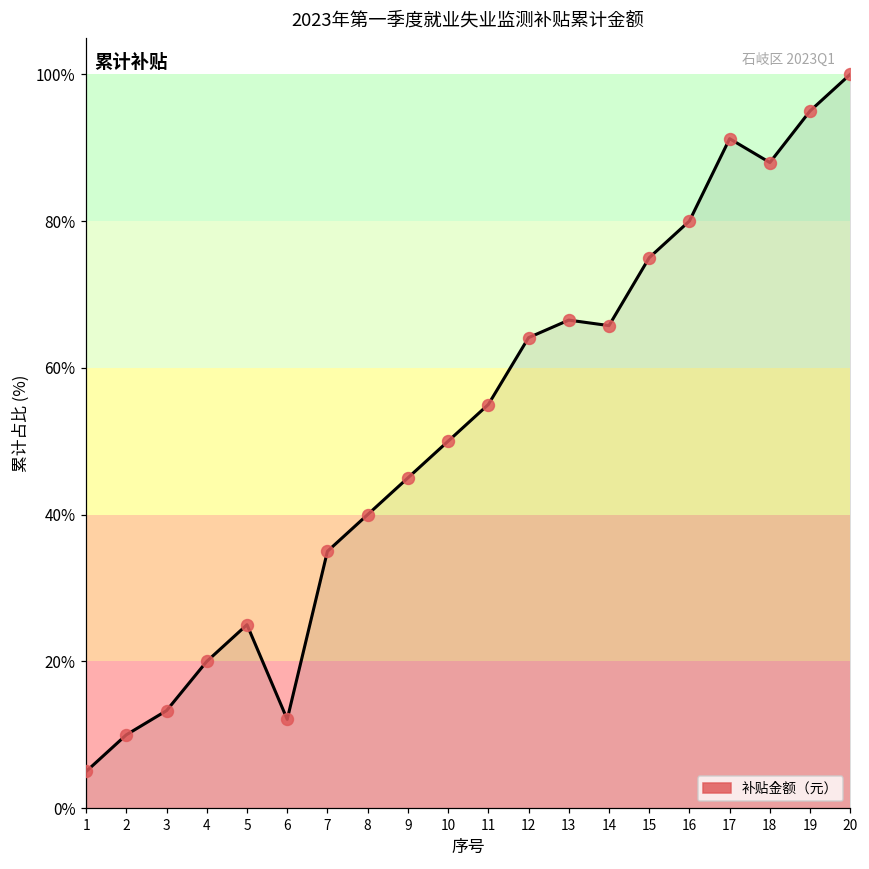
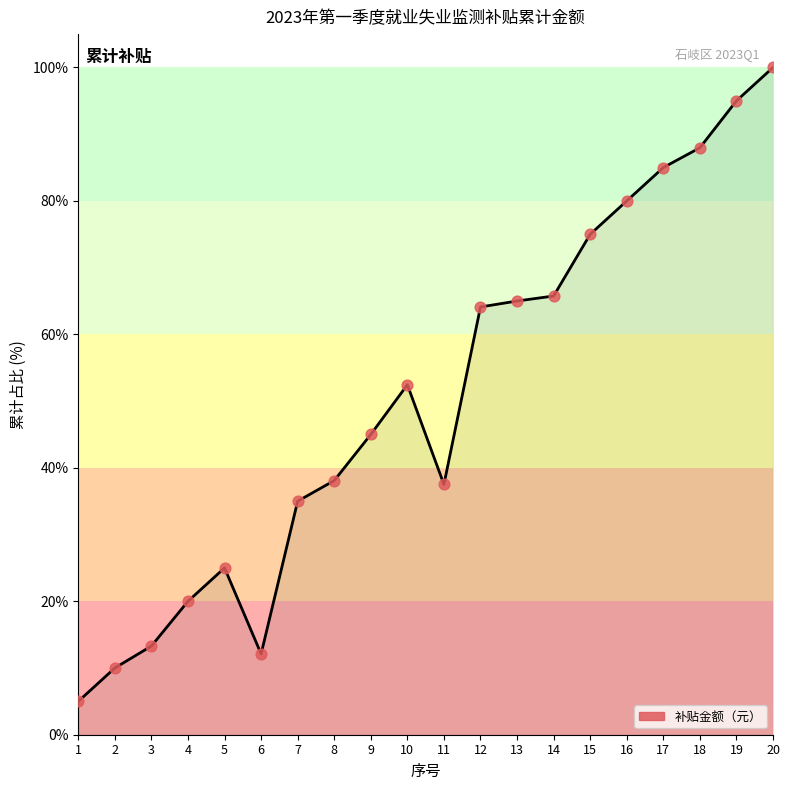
8: 40% -> 38%
10: 50% -> 52%
11: 55% -> 38%
13: 67% -> 65%
17: 91% -> 85%
